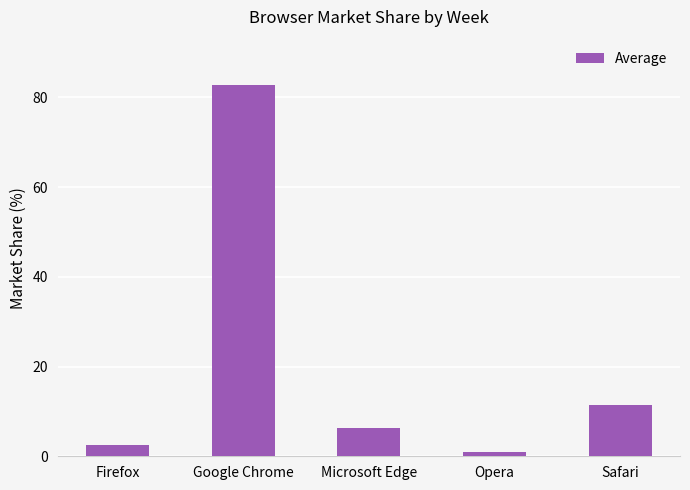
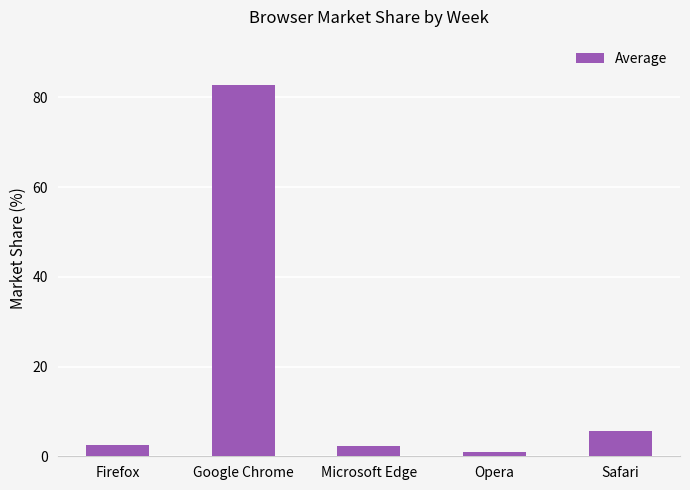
Microsoft Edge: 6 -> 2
Safari: 11 -> 6
